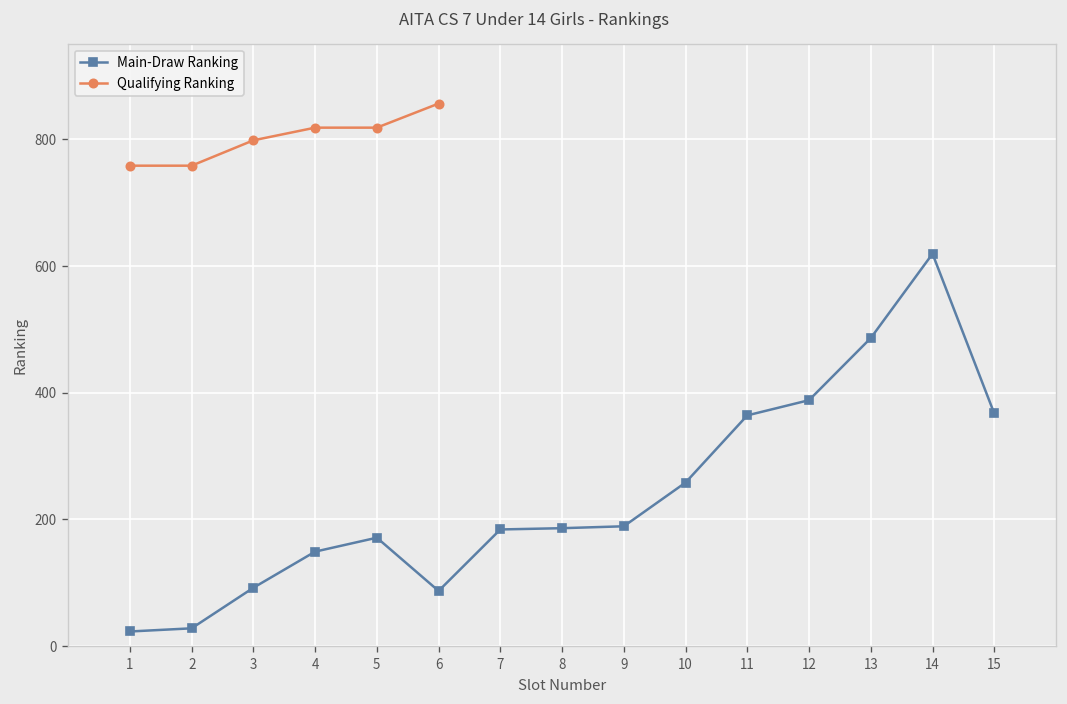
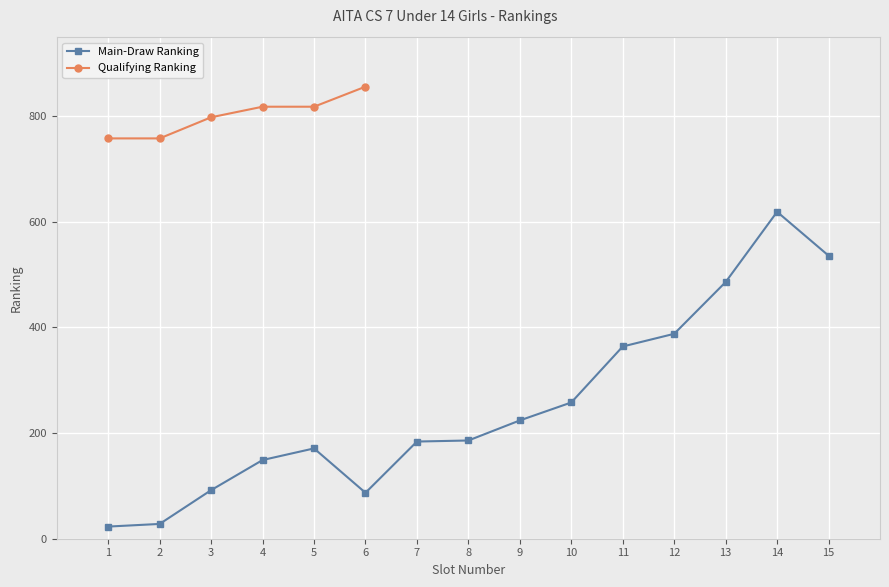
Main-Draw Ranking, 9: 190 -> 220
Main-Draw Ranking, 15: 370 -> 540
